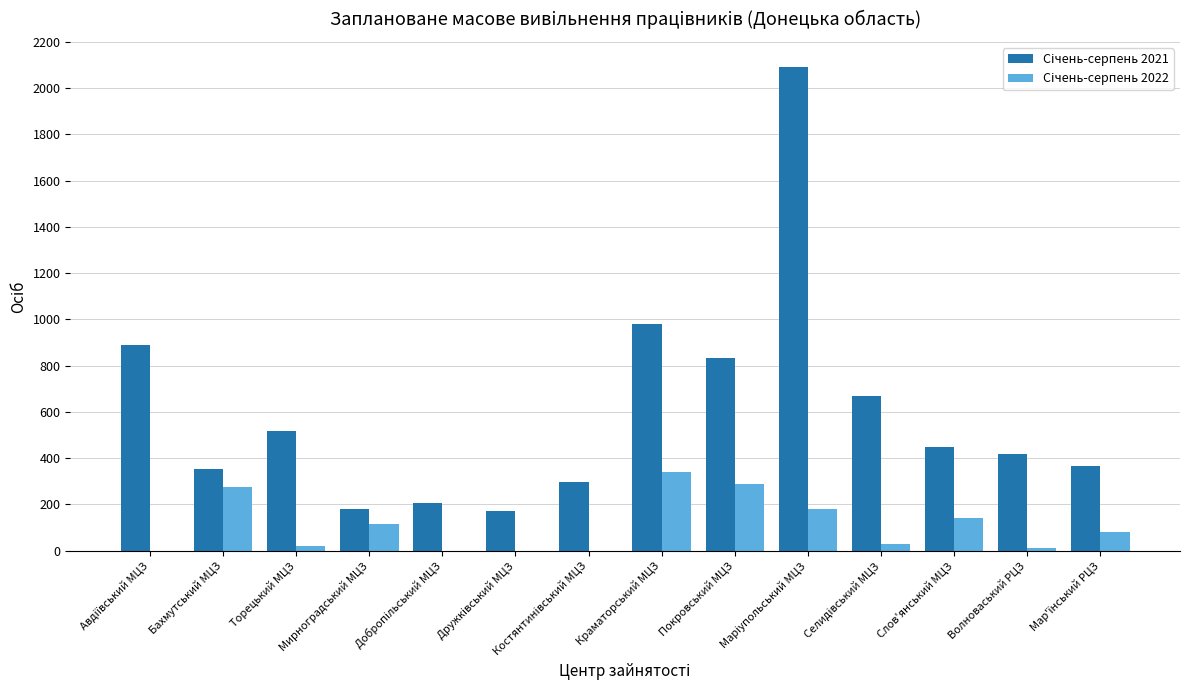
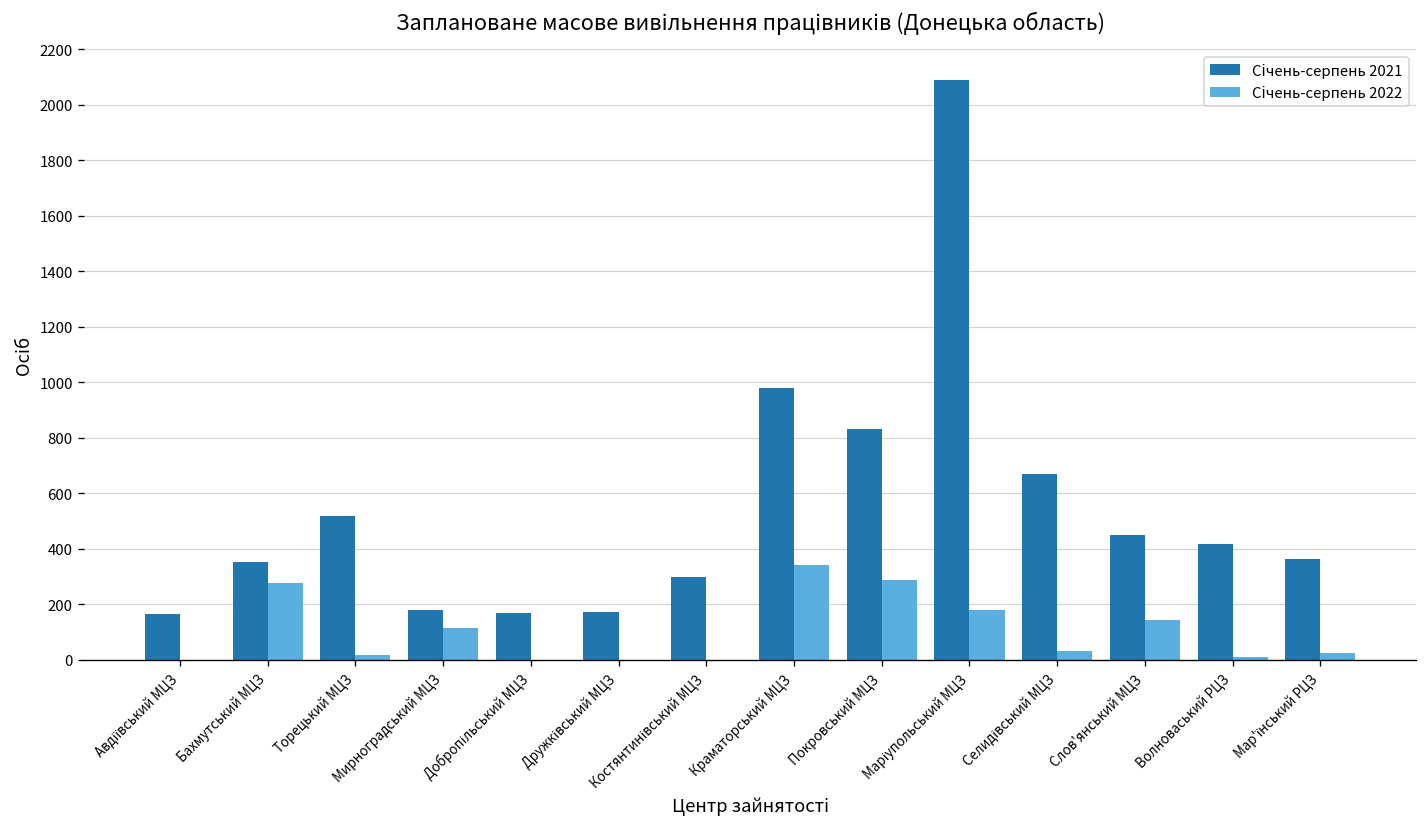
Січень-серпень 2021, Авдіївський МЦЗ: 890 -> 170
Січень-серпень 2021, Добропільський МЦЗ: 210 -> 170
Січень-серпень 2022, Мар'їнський РЦЗ: 80 -> 20
